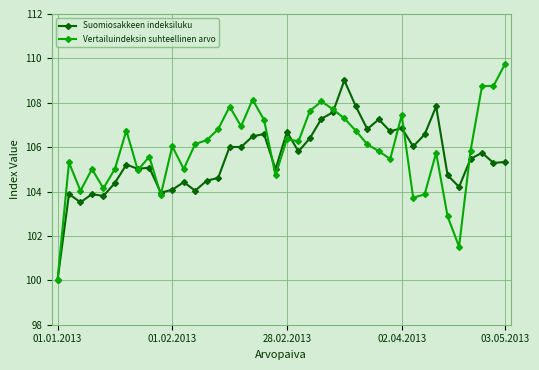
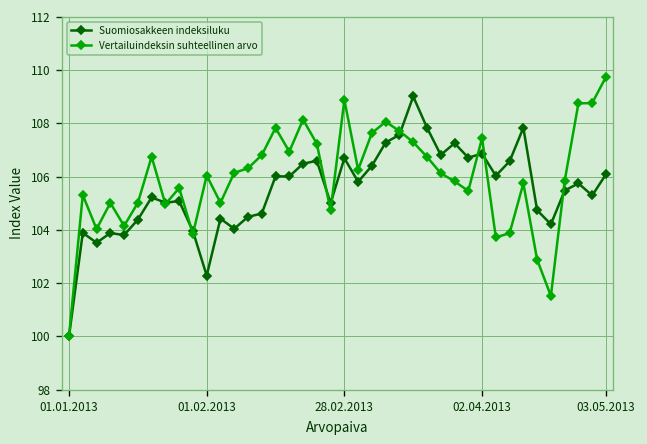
Suomiosakkeen indeksiluku, 01.02.2013: 104.1 -> 102.3
Vertailuindeksin suhteellinen arvo, 28.02.2013: 106.4 -> 108.9
Suomiosakkeen indeksiluku, 03.05.2013: 105.3 -> 106.1
